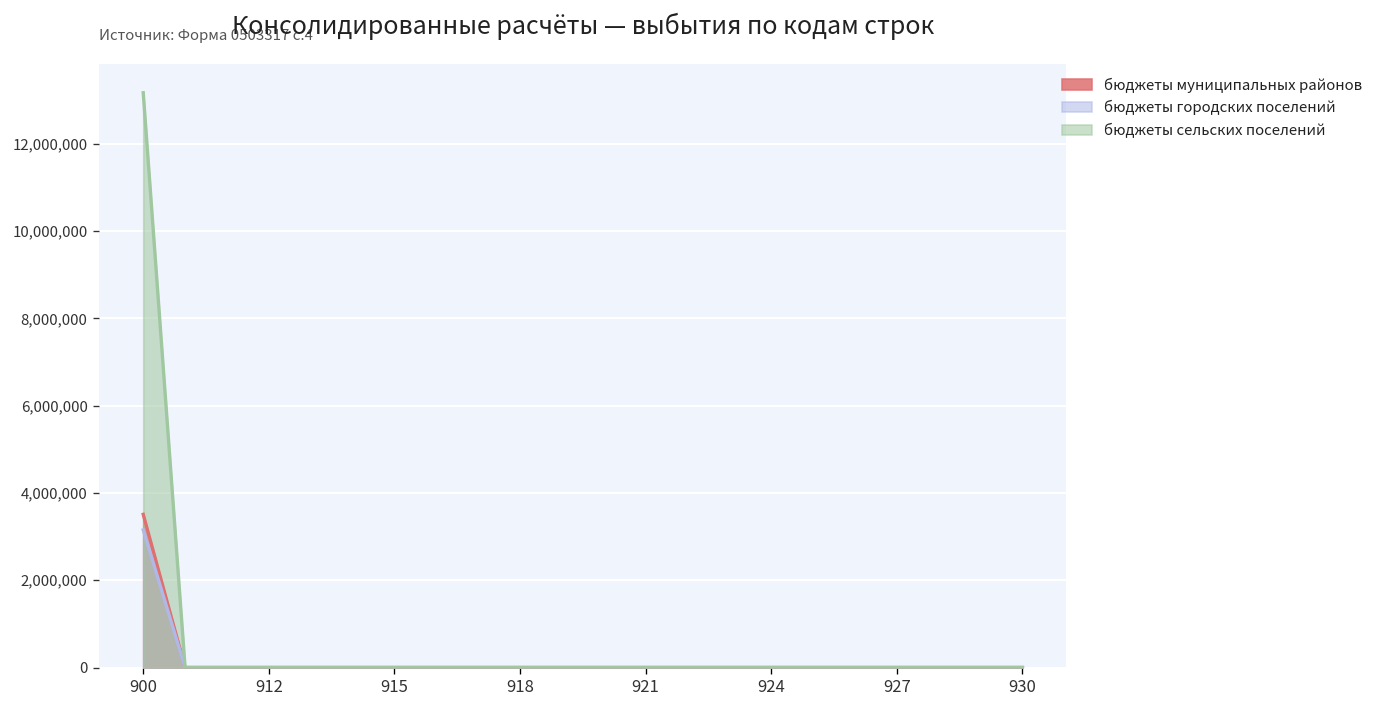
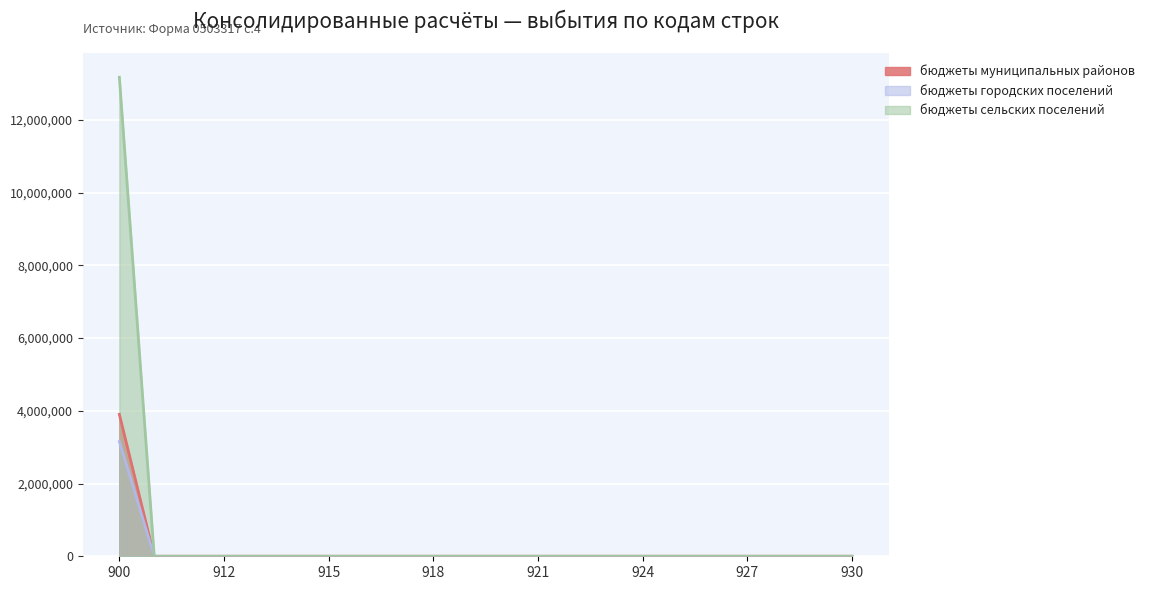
бюджеты муниципальных районов, 900: 3,500,000 -> 3,900,000
